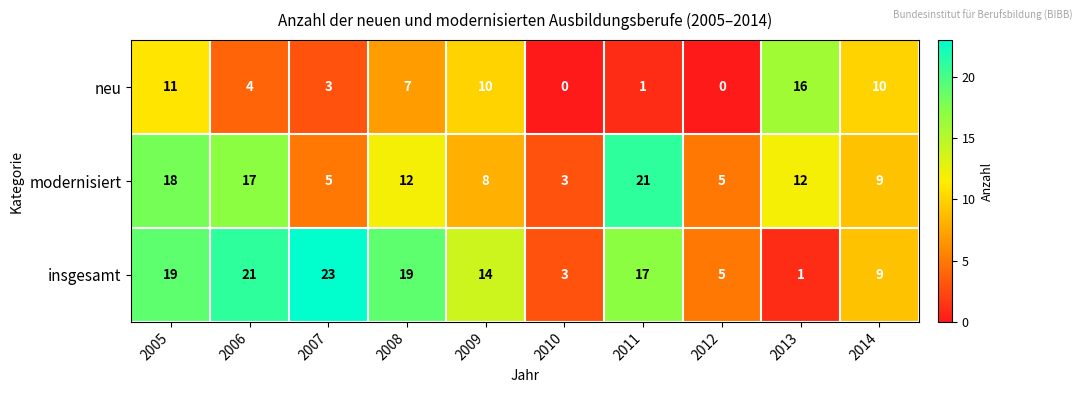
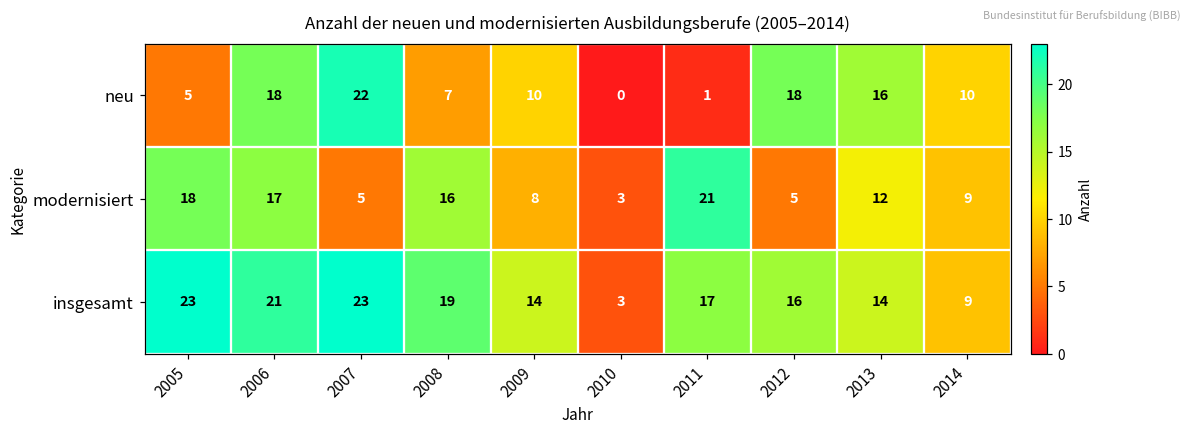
neu, 2005: 11 -> 5
neu, 2006: 4 -> 18
neu, 2007: 3 -> 22
neu, 2012: 0 -> 18
modernisiert, 2008: 12 -> 16
insgesamt, 2005: 19 -> 23
insgesamt, 2012: 5 -> 16
insgesamt, 2013: 1 -> 14
